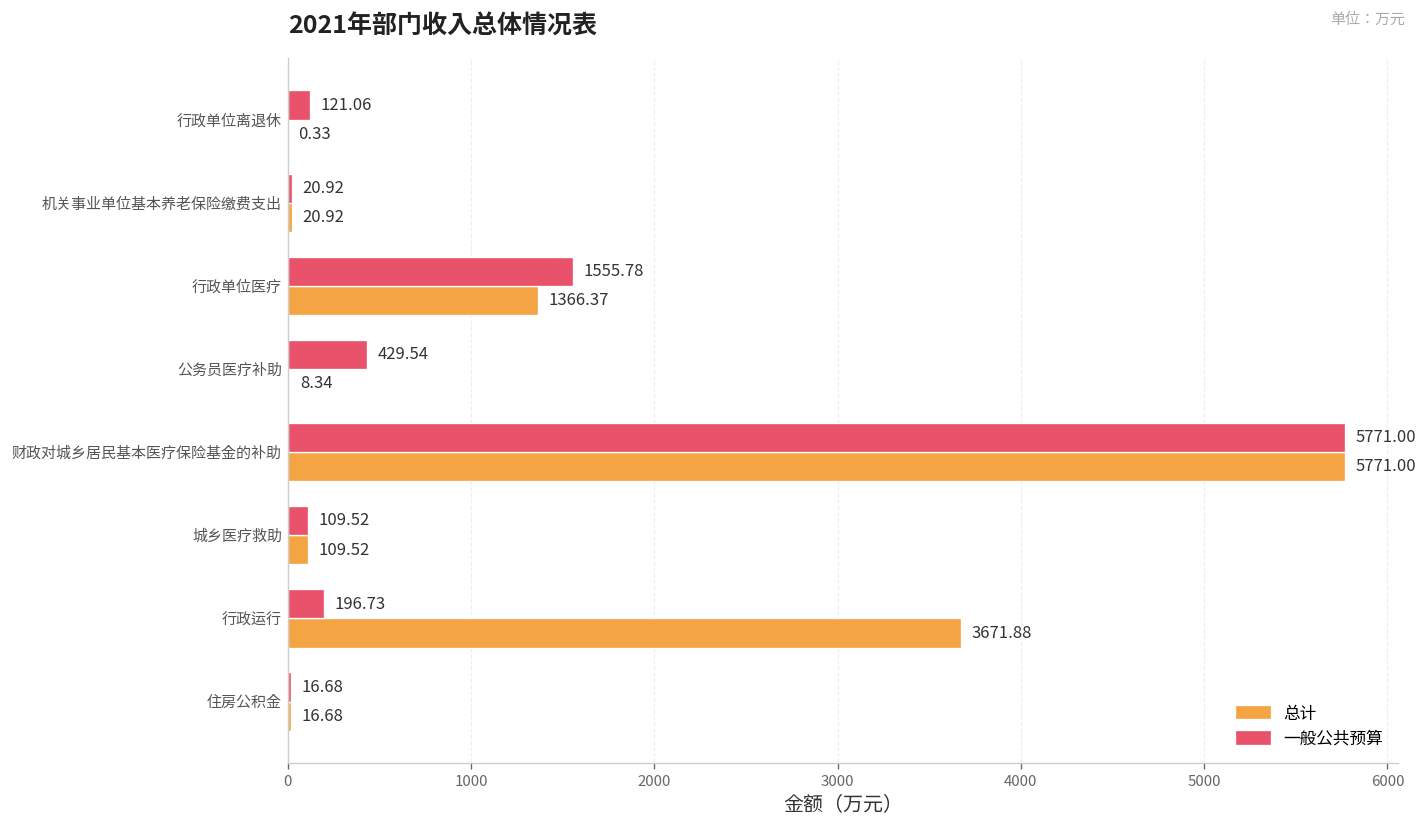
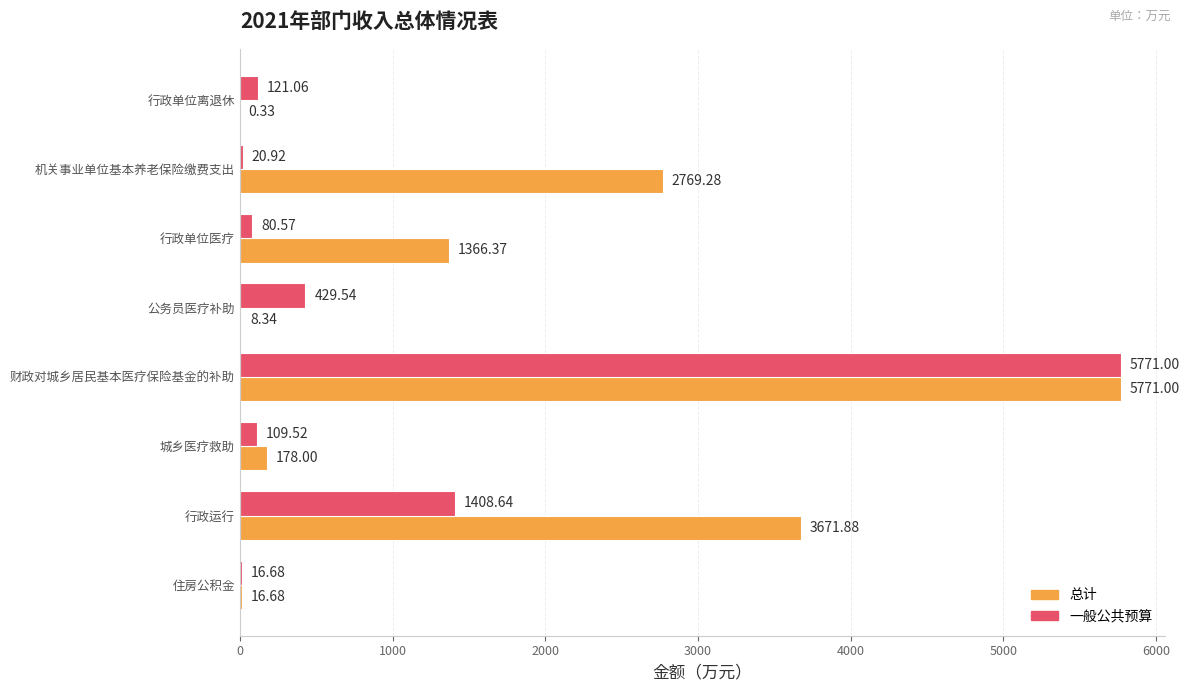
总计, 机关事业单位基本养老保险缴费支出: 20.92 -> 2769.28
一般公共预算, 行政单位医疗: 1555.78 -> 80.57
总计, 城乡医疗救助: 109.52 -> 178.00
一般公共预算, 行政运行: 196.73 -> 1408.64
